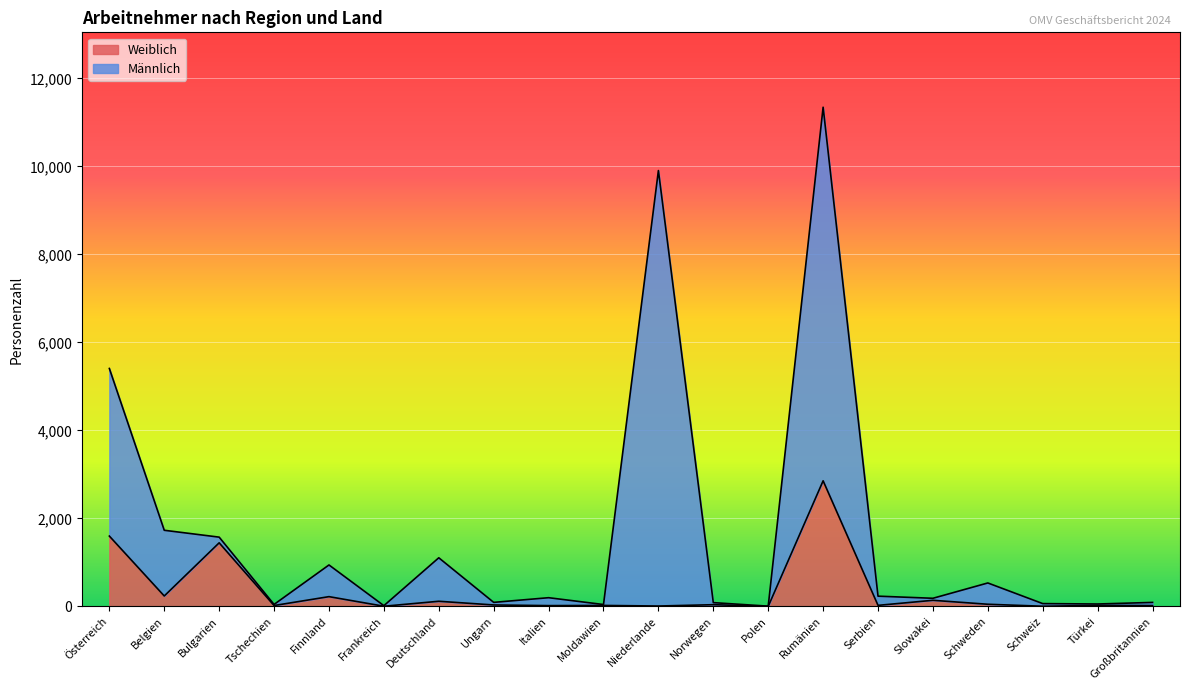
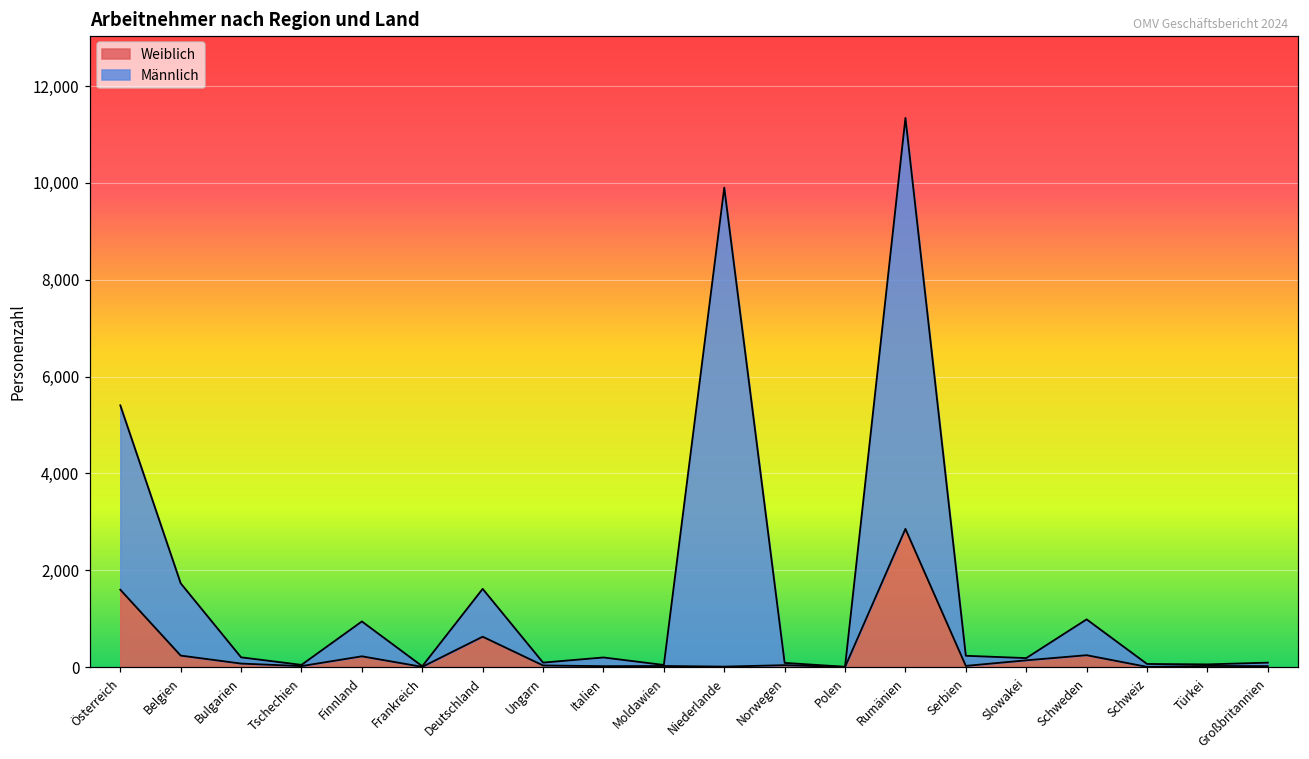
Weiblich, Bulgarien: 1,400 -> 100
Weiblich, Deutschland: 100 -> 600
Weiblich, Schweden: 100 -> 200
Männlich, Schweden: 500 -> 700
